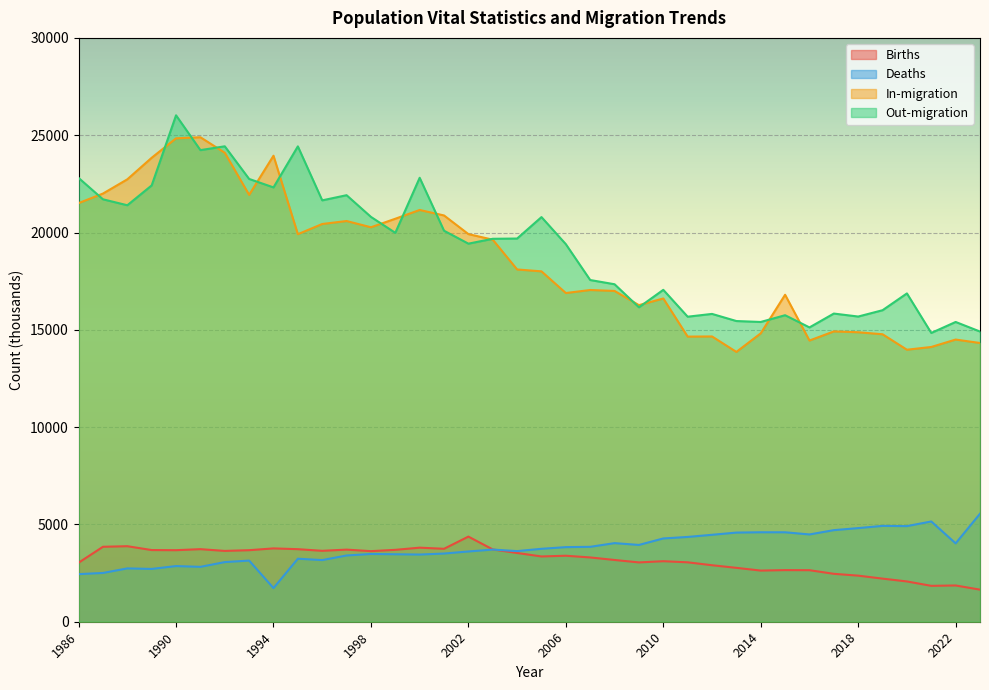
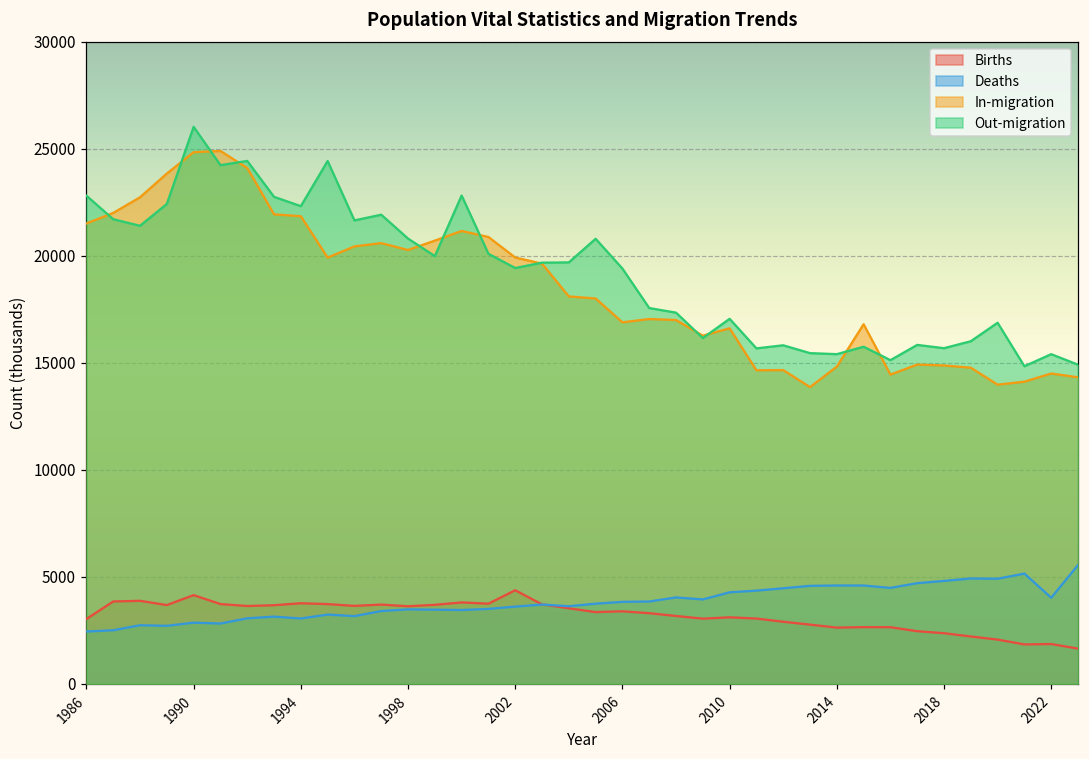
Births, 1990: 3700 -> 4100
Deaths, 1994: 1700 -> 3100
In-migration, 1994: 23900 -> 21800
